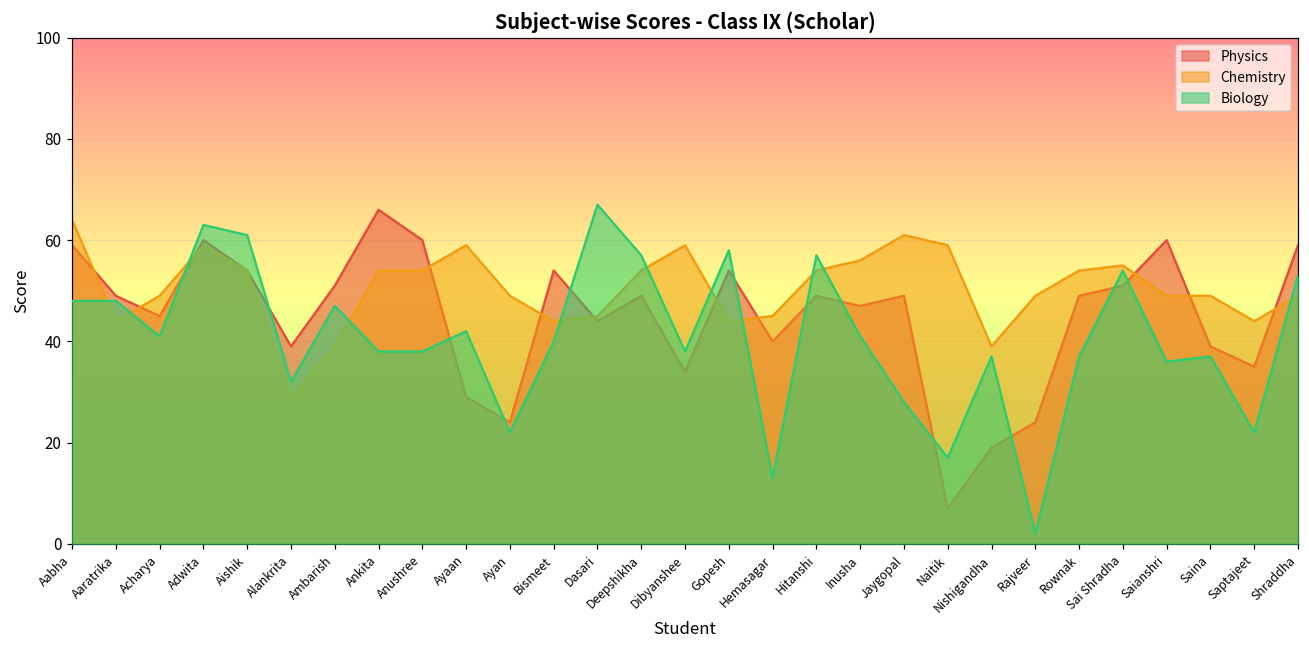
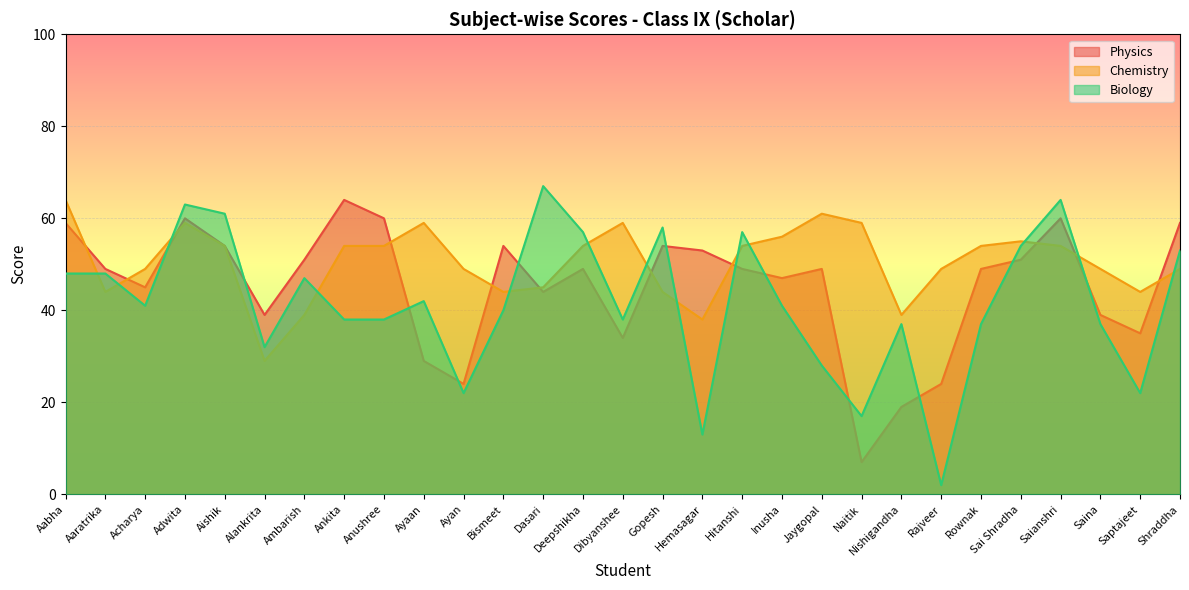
Physics, Ankita: 66 -> 64
Physics, Hemasagar: 40 -> 53
Chemistry, Hemasagar: 45 -> 38
Chemistry, Saianshri: 49 -> 54
Biology, Saianshri: 36 -> 64
